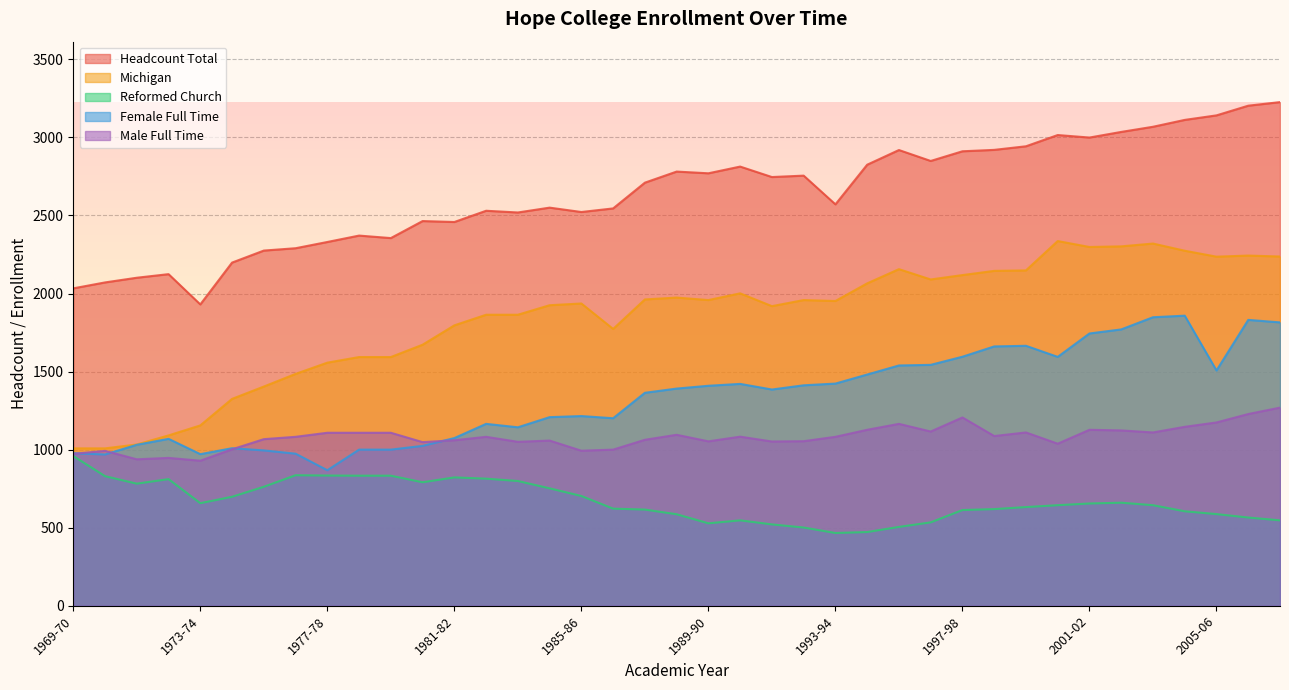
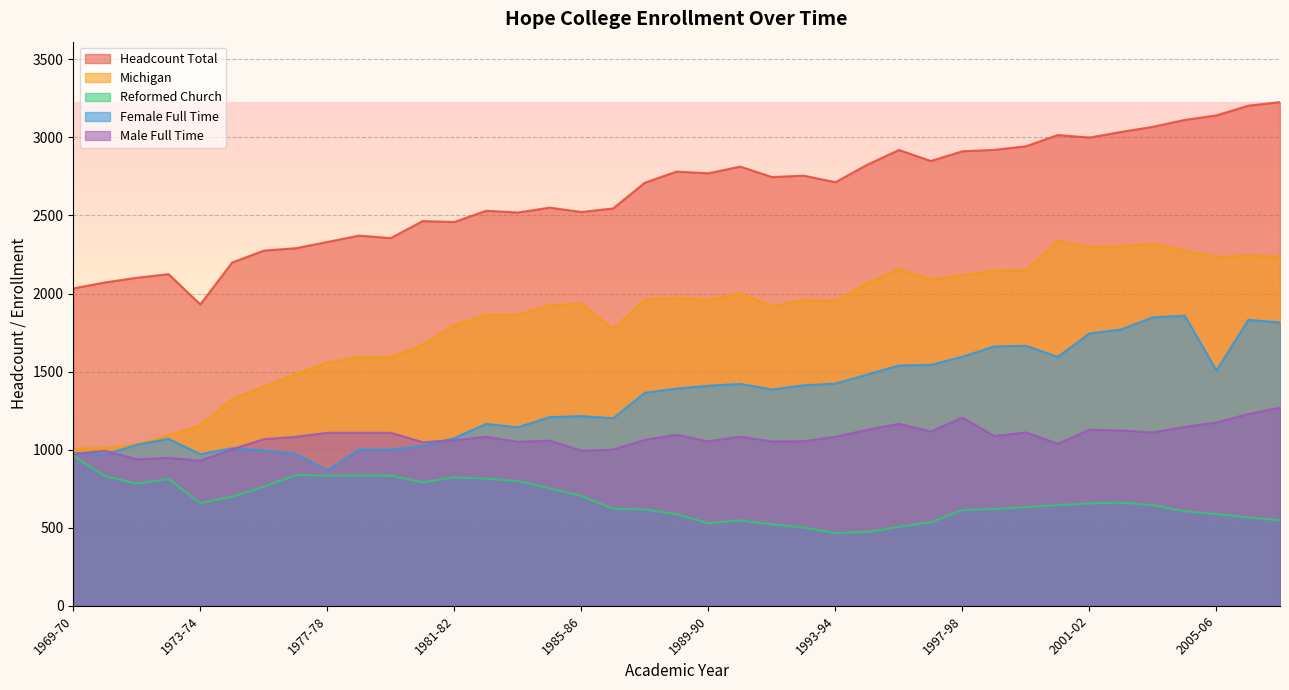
Headcount Total, 1993-94: 2570 -> 2710
